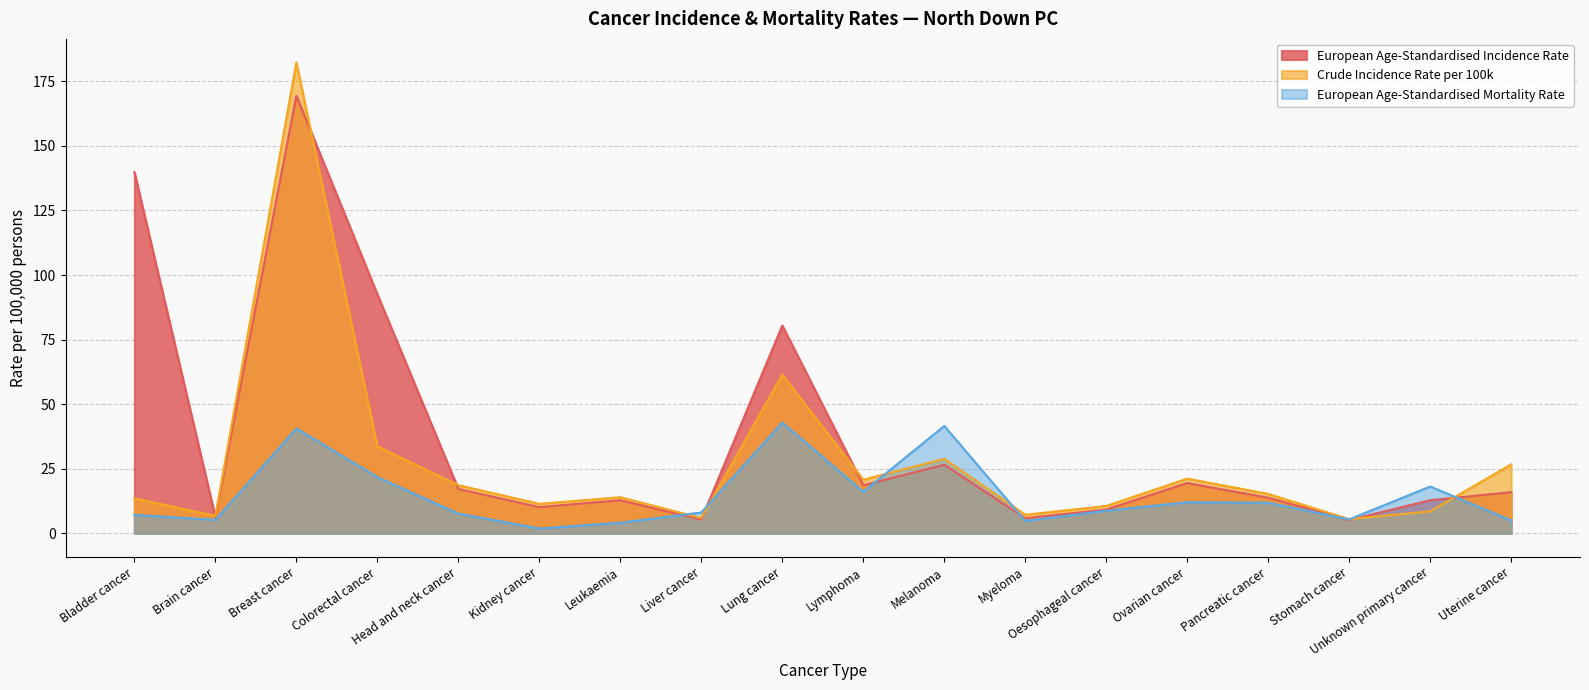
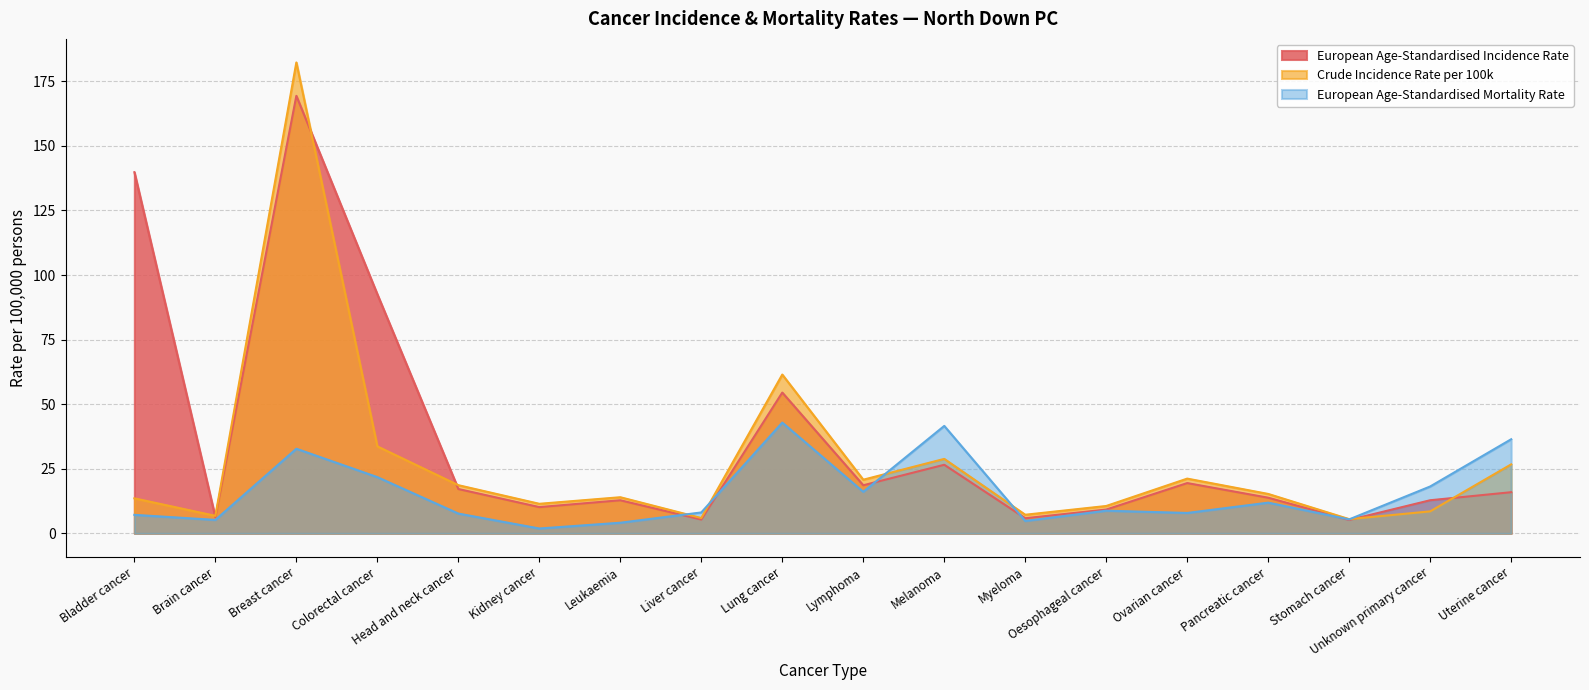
European Age-Standardised Mortality Rate, Breast cancer: 41 -> 33
European Age-Standardised Incidence Rate, Lung cancer: 80 -> 55
European Age-Standardised Mortality Rate, Ovarian cancer: 12 -> 8
European Age-Standardised Mortality Rate, Uterine cancer: 5 -> 36
